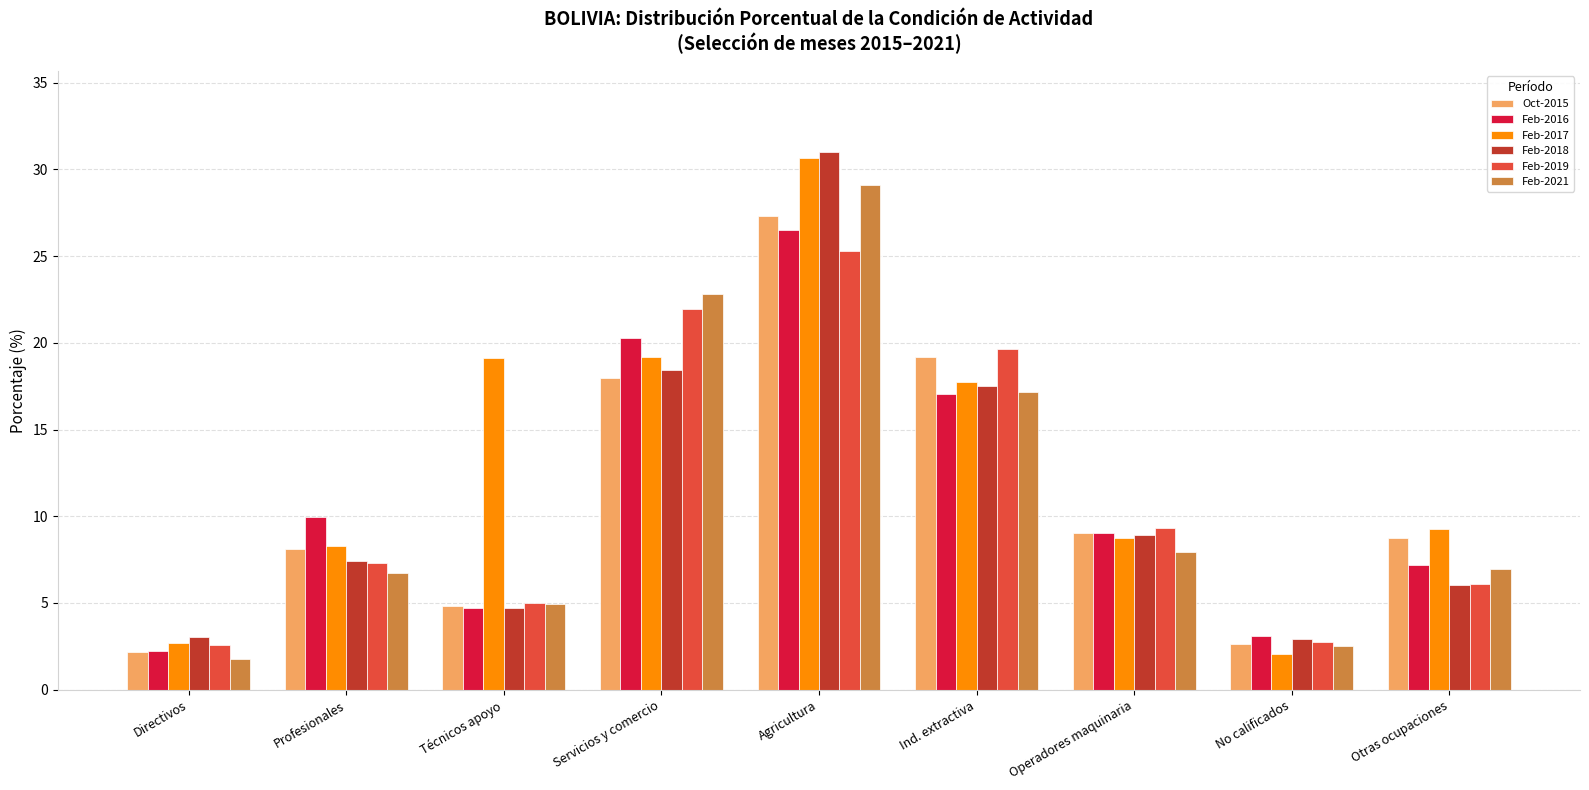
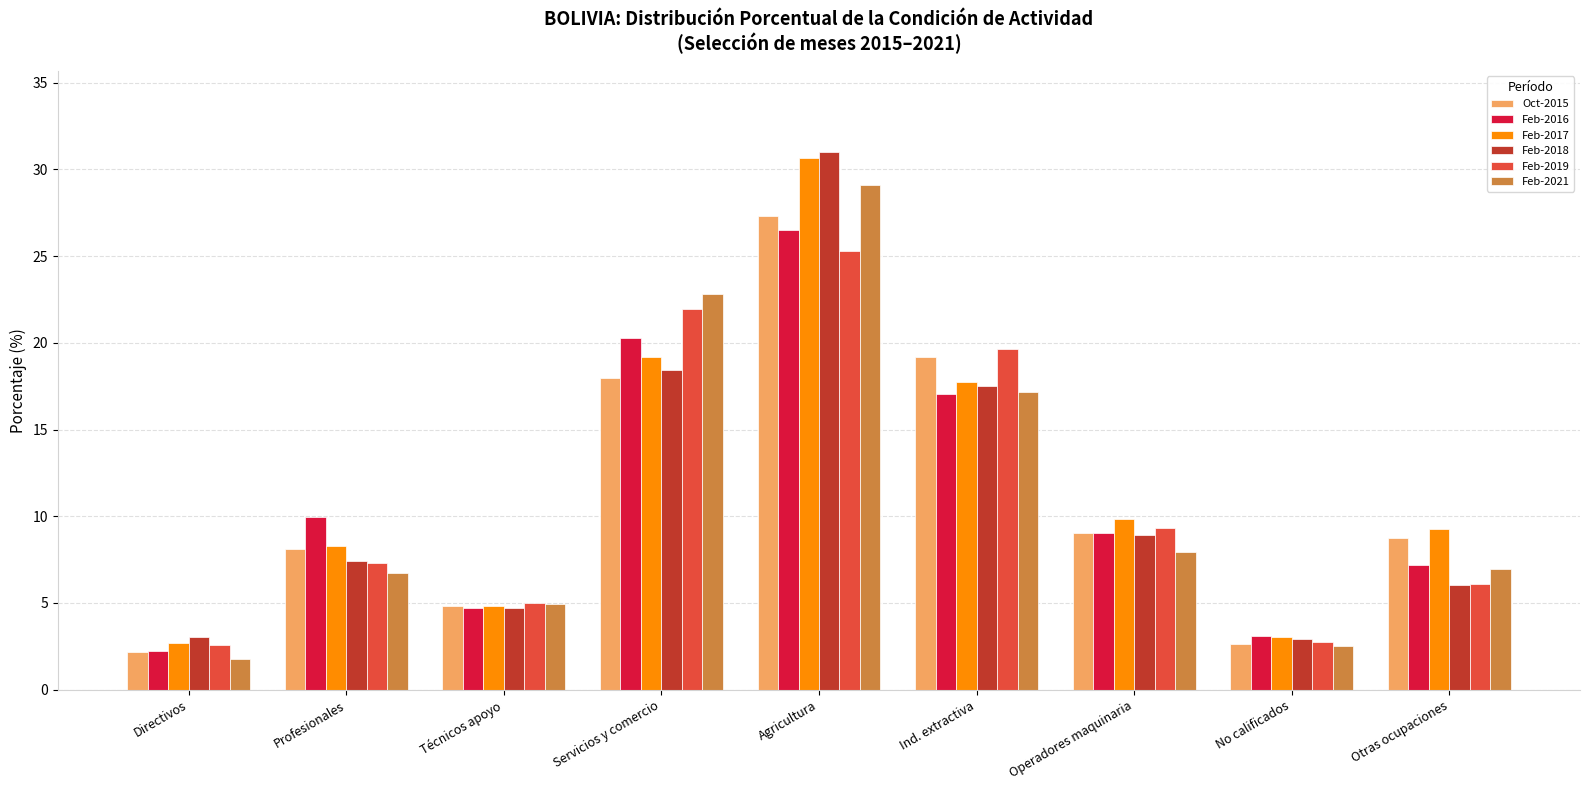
Feb-2017, Técnicos apoyo: 19.1 -> 4.8
Feb-2017, Operadores maquinaria: 8.7 -> 9.8
Feb-2017, No calificados: 2.1 -> 3.1
